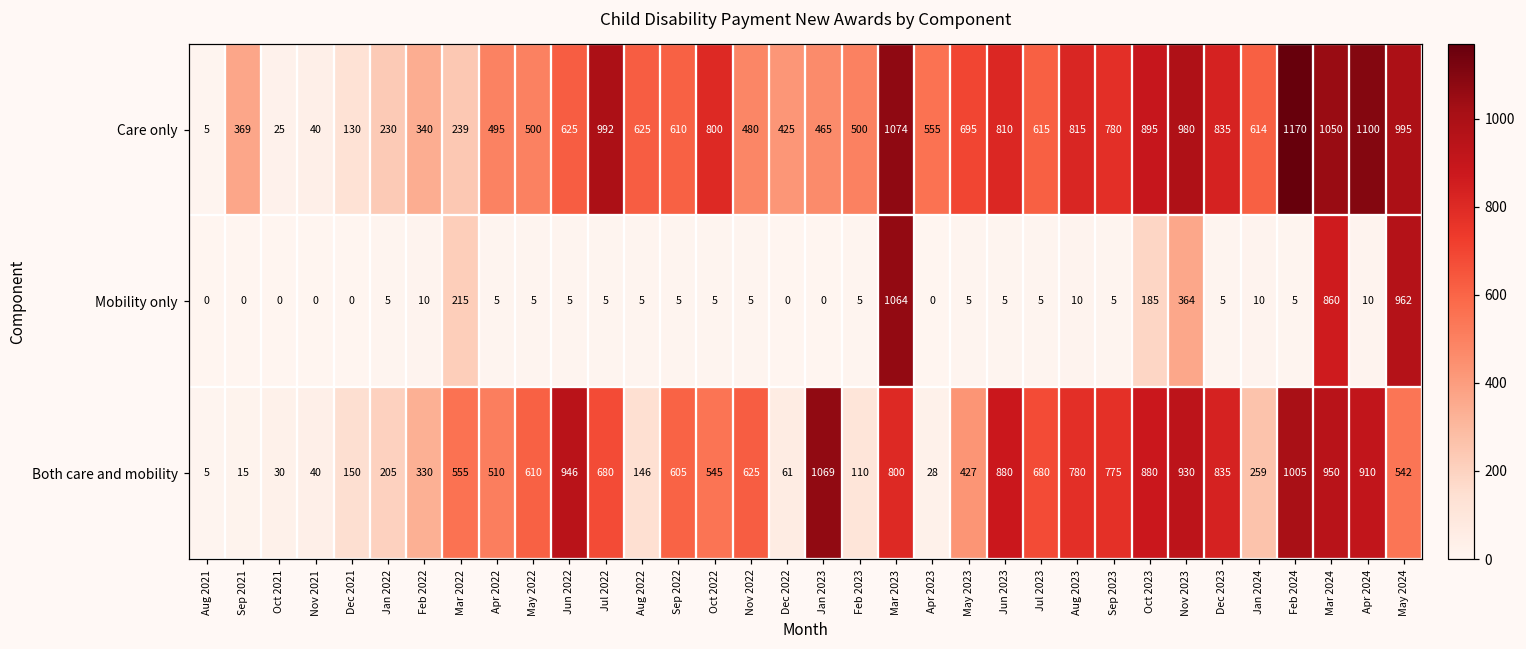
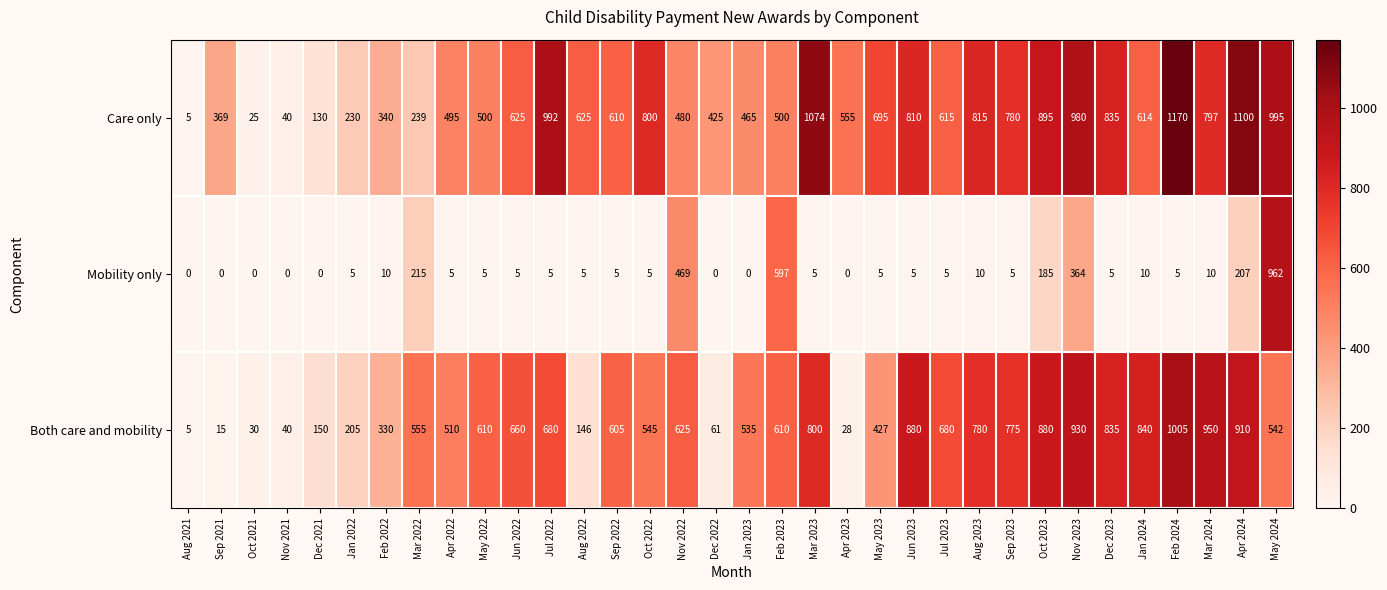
Care only, Mar 2024: 1050 -> 797
Mobility only, Nov 2022: 5 -> 469
Mobility only, Feb 2023: 5 -> 597
Mobility only, Mar 2023: 1064 -> 5
Mobility only, Mar 2024: 860 -> 10
Mobility only, Apr 2024: 10 -> 207
Both care and mobility, Jun 2022: 946 -> 660
Both care and mobility, Jan 2023: 1069 -> 535
Both care and mobility, Feb 2023: 110 -> 610
Both care and mobility, Jan 2024: 259 -> 840
